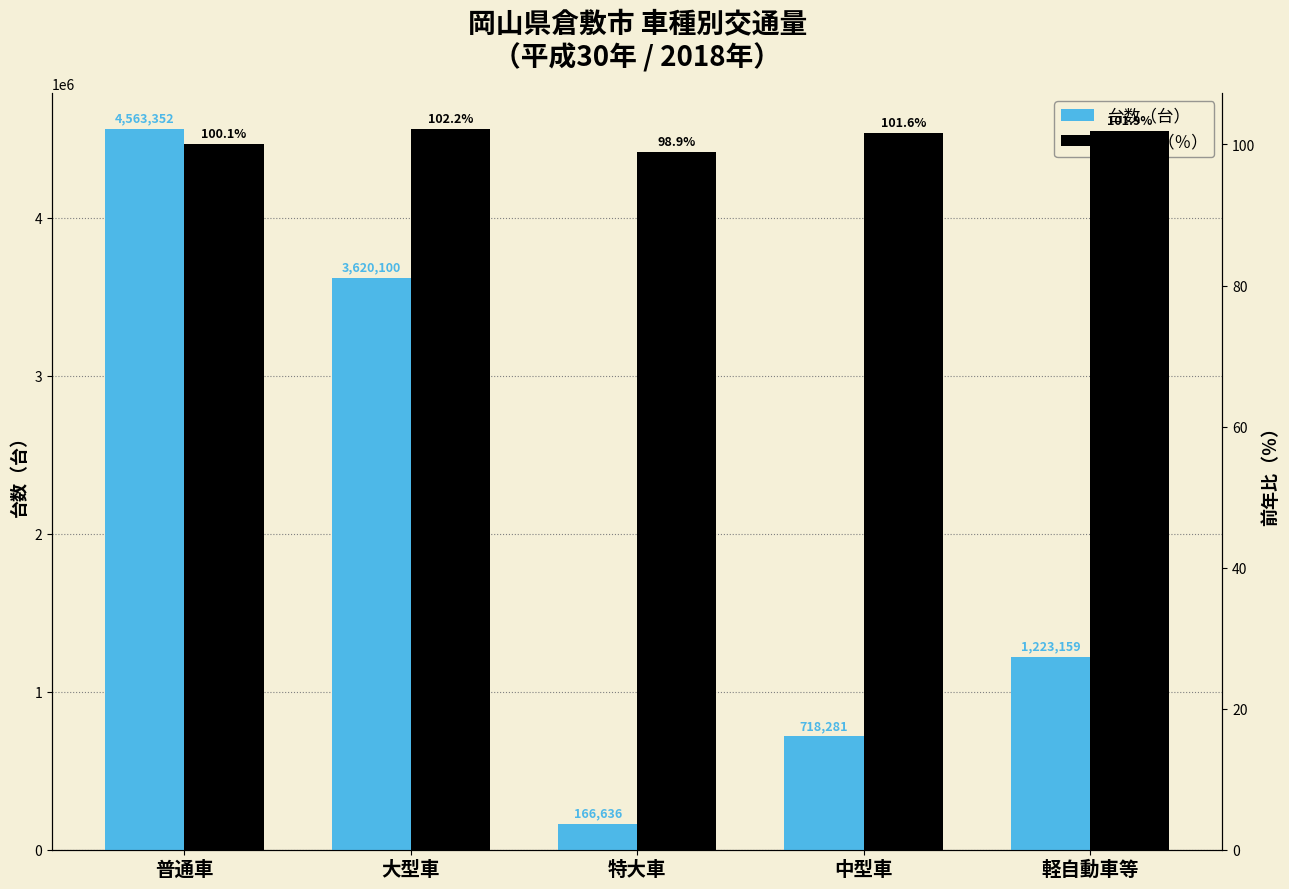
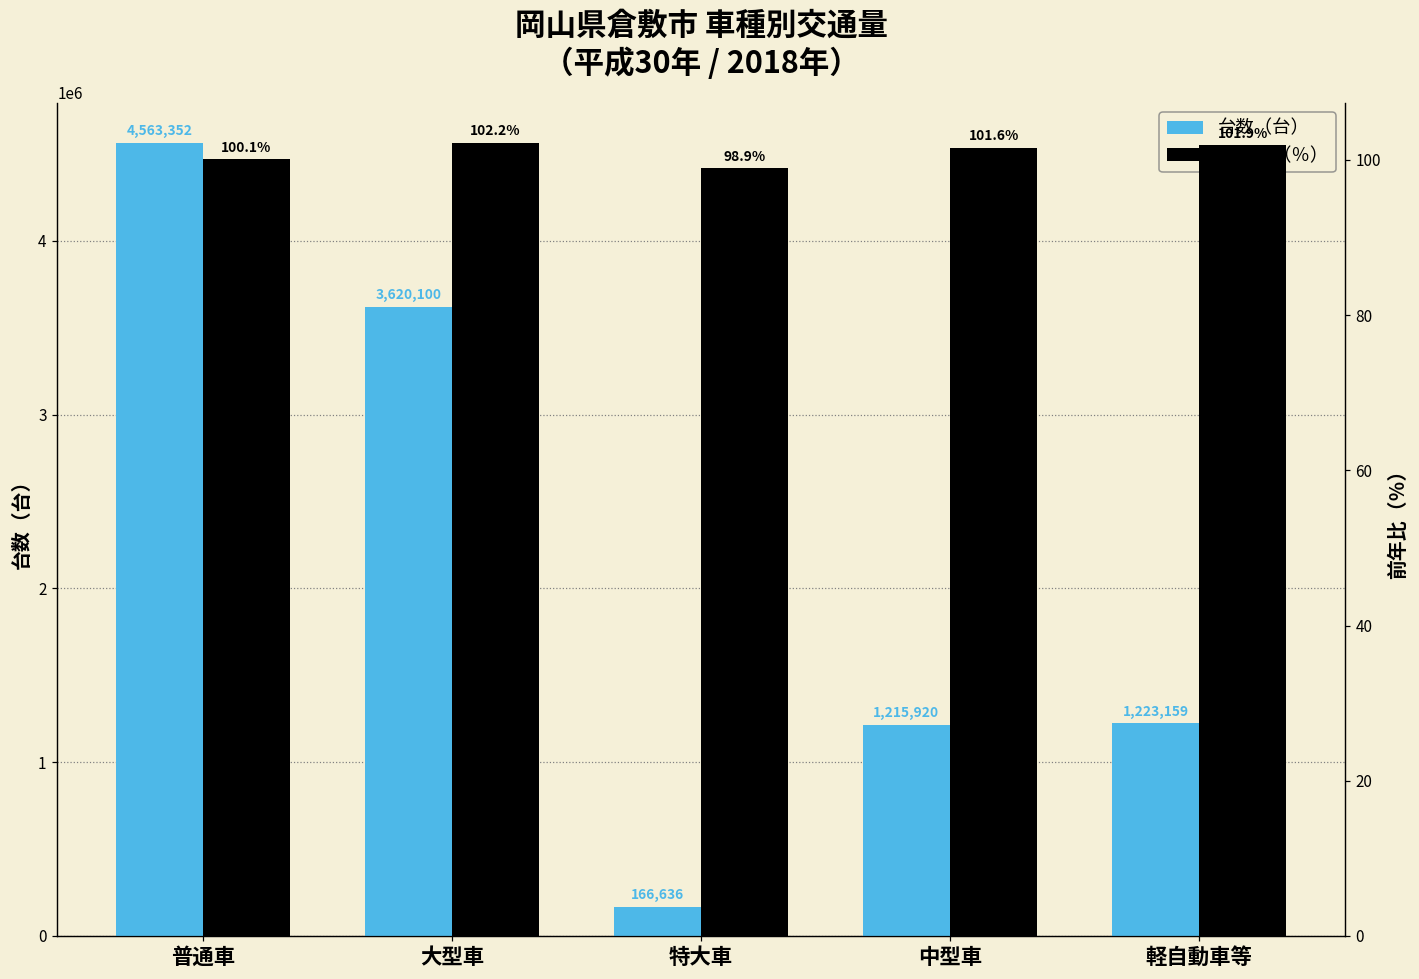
台数（台）, 中型車: 718,281 -> 1,215,920
